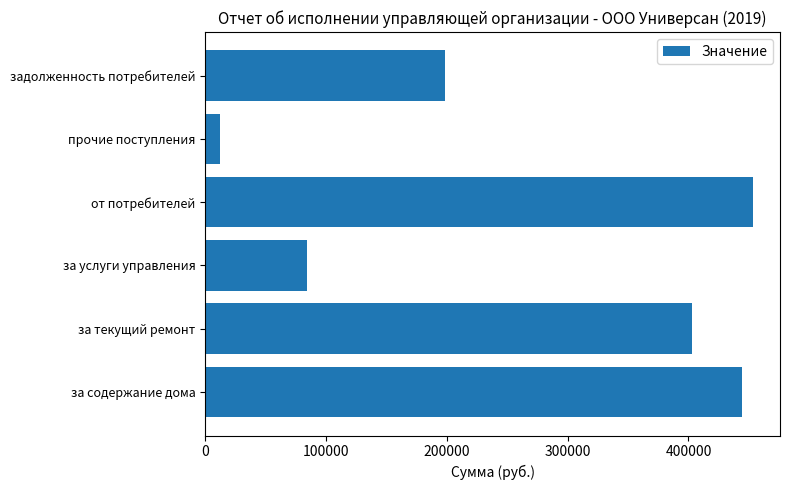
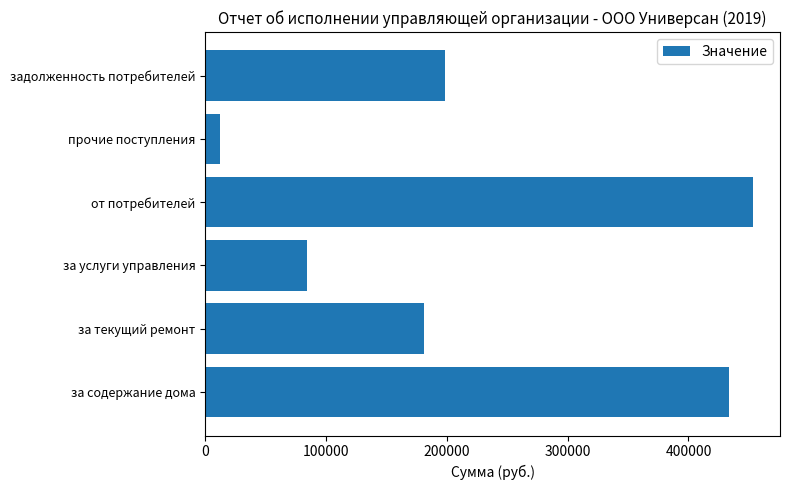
за текущий ремонт: 403000 -> 181000
за содержание дома: 444000 -> 434000
